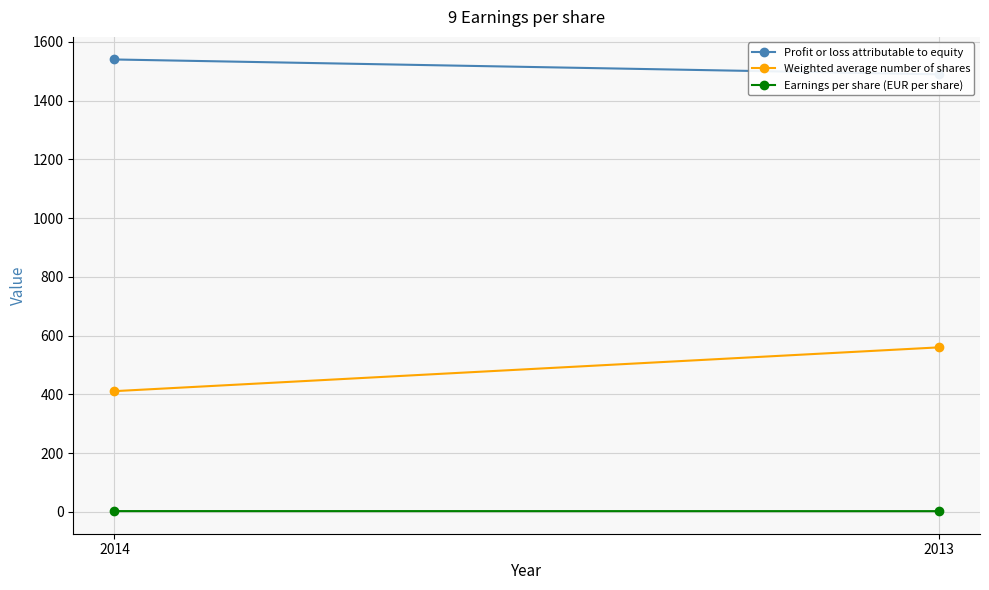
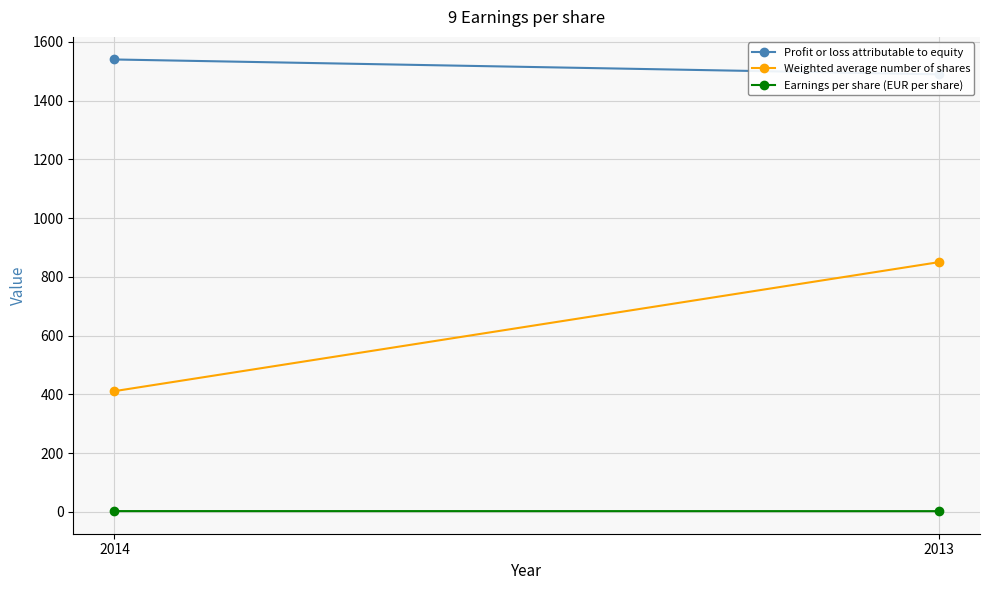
Weighted average number of shares, 2013: 560 -> 850
